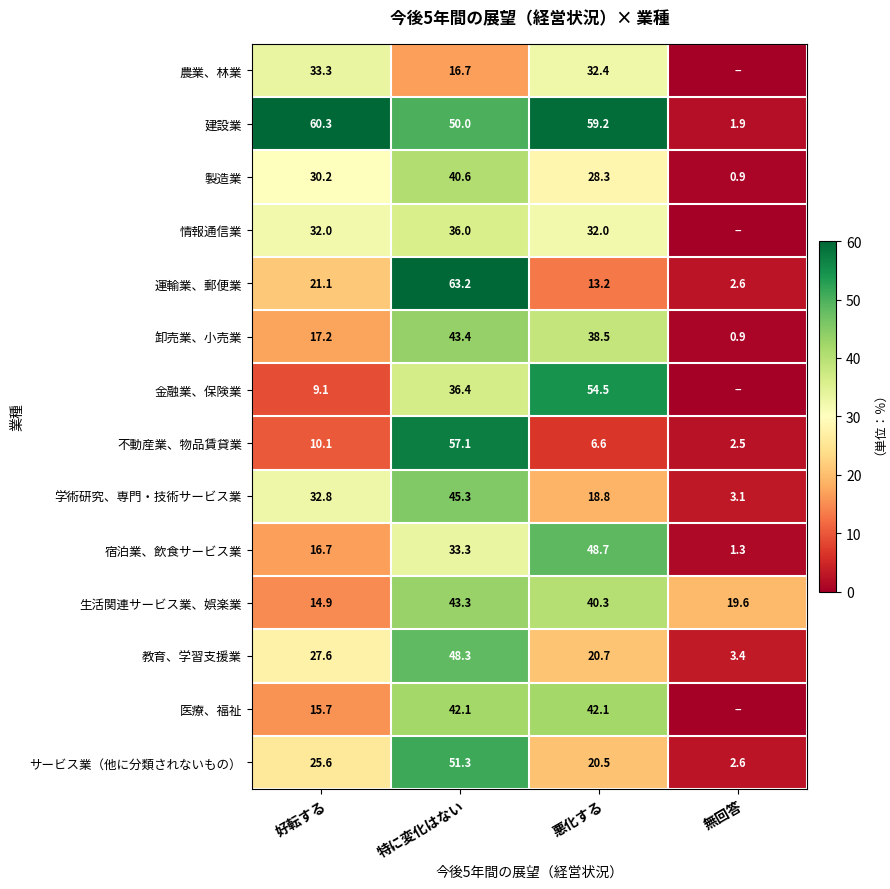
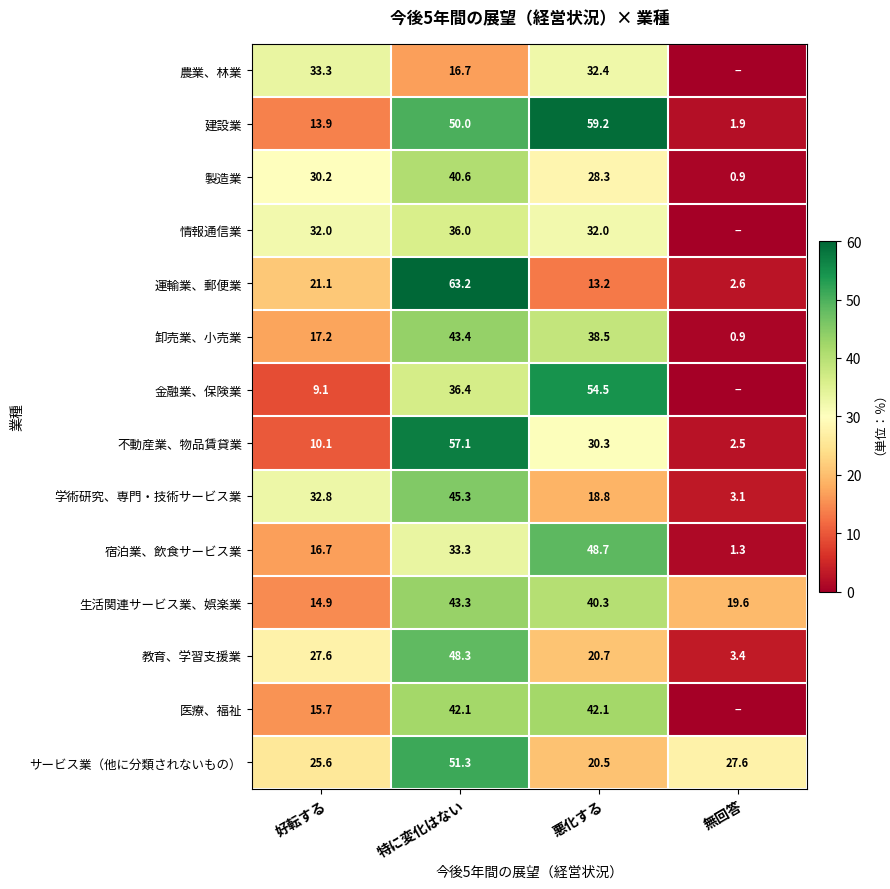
建設業, 好転する: 60.3 -> 13.9
不動産業、物品賃貸業, 悪化する: 6.6 -> 30.3
サービス業（他に分類されないもの）, 無回答: 2.6 -> 27.6
